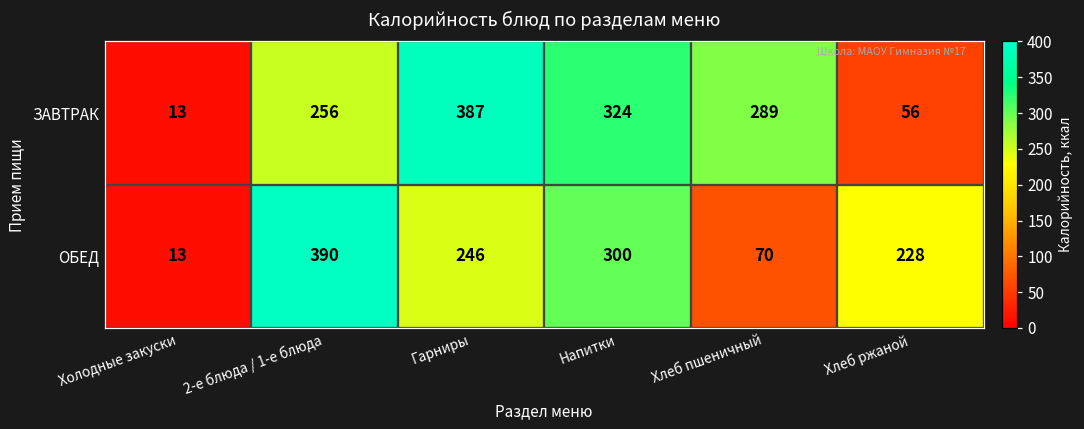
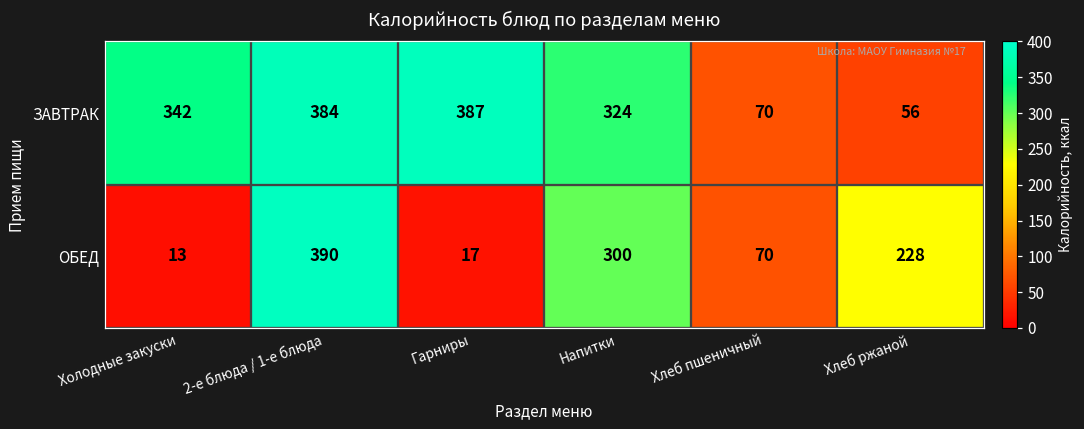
ЗАВТРАК, Холодные закуски: 13 -> 342
ЗАВТРАК, 2-е блюда / 1-е блюда: 256 -> 384
ЗАВТРАК, Хлеб пшеничный: 289 -> 70
ОБЕД, Гарниры: 246 -> 17
